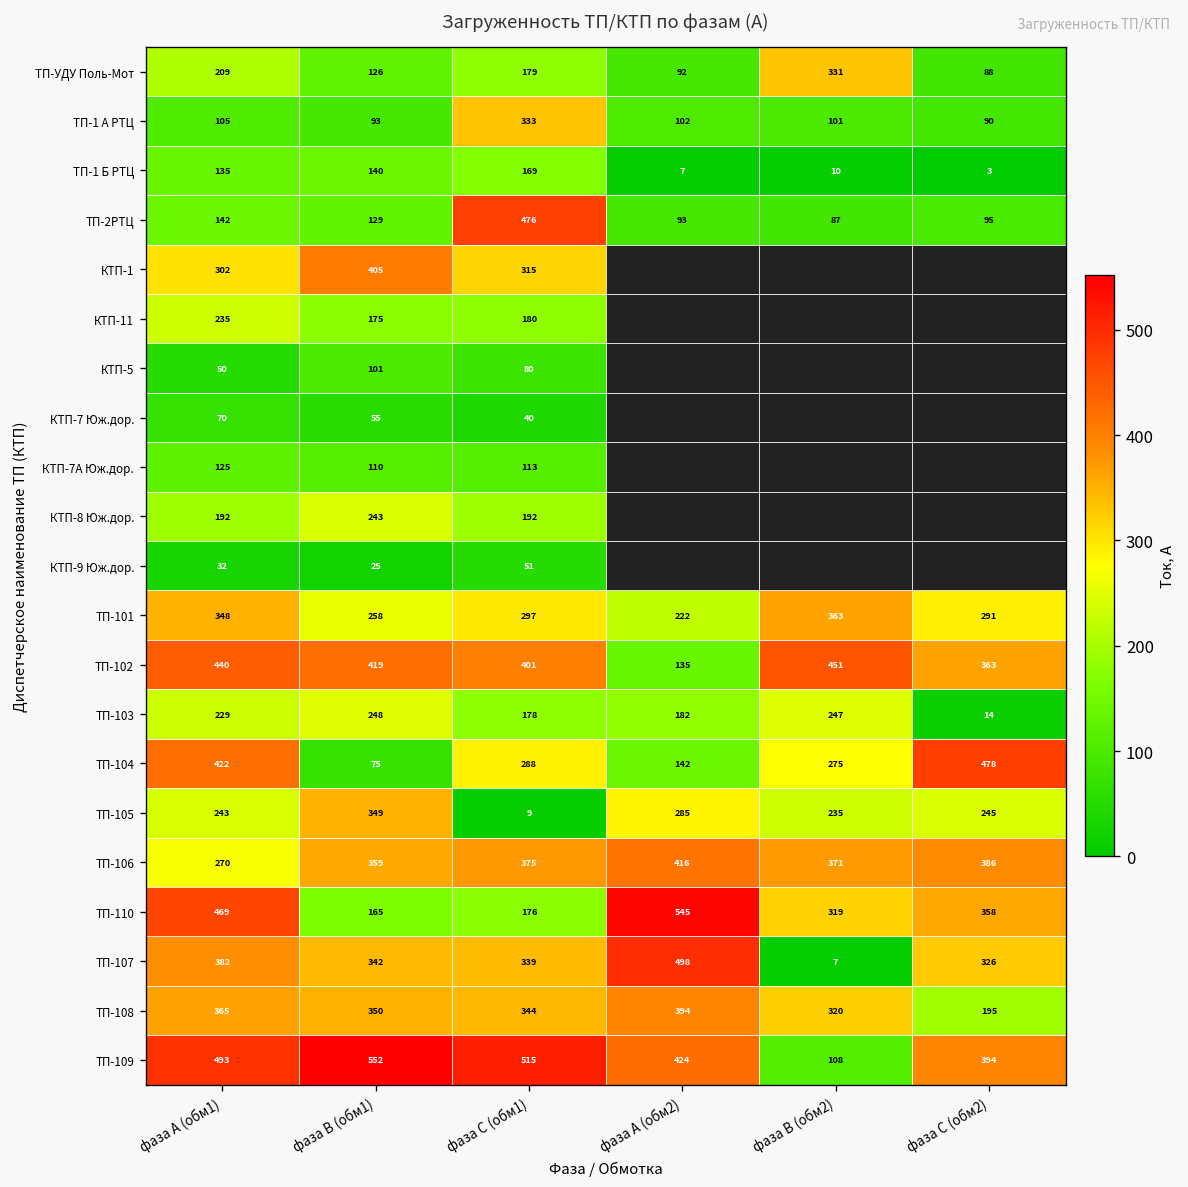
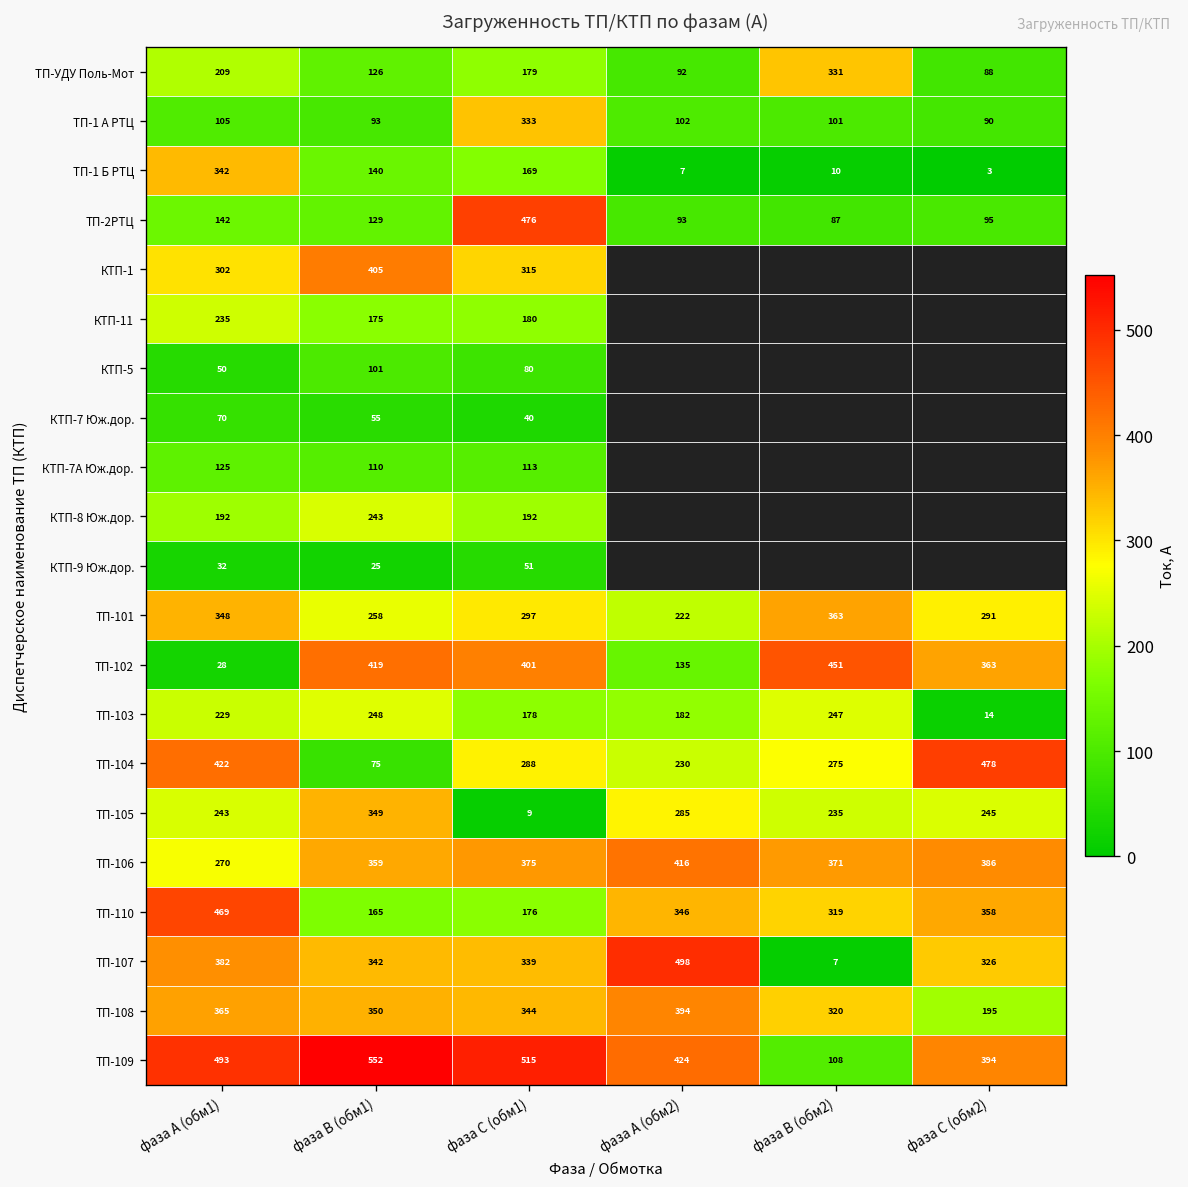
ТП-1 Б РТЦ, фаза А (обм1): 135 -> 342
ТП-102, фаза А (обм1): 440 -> 28
ТП-104, фаза А (обм2): 142 -> 230
ТП-110, фаза А (обм2): 545 -> 346
